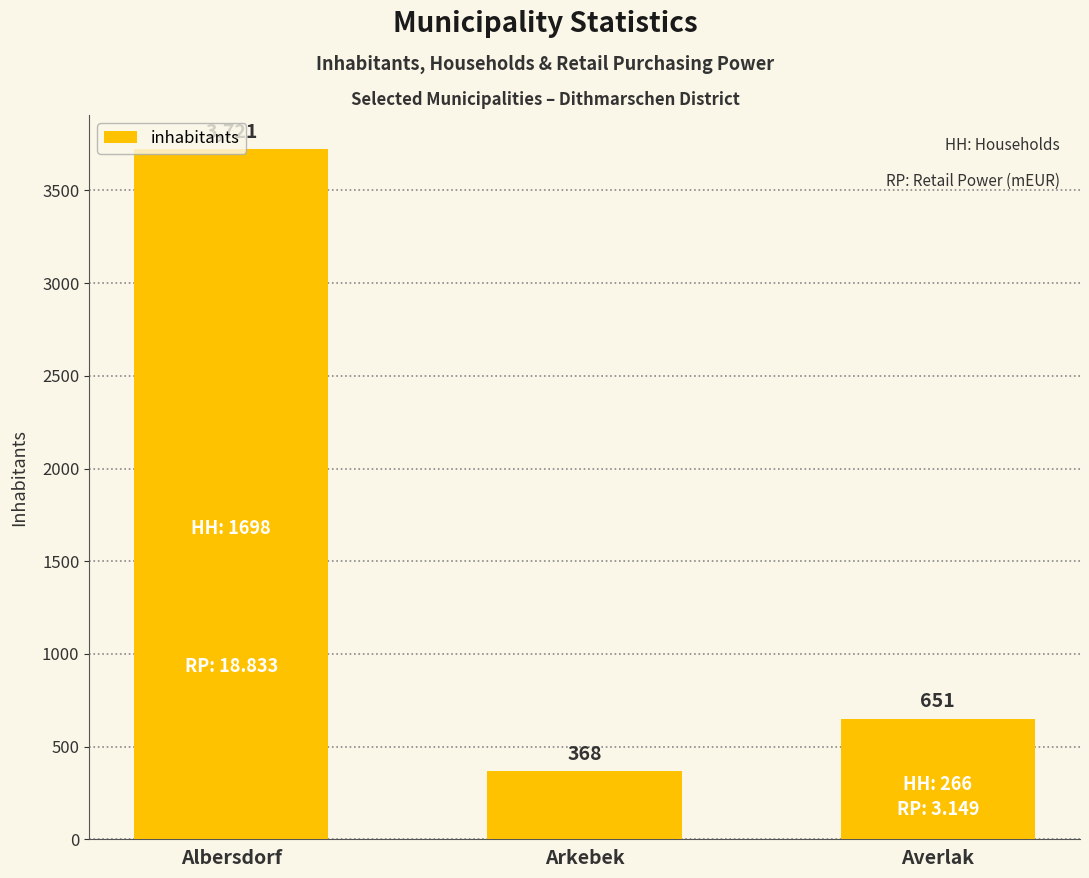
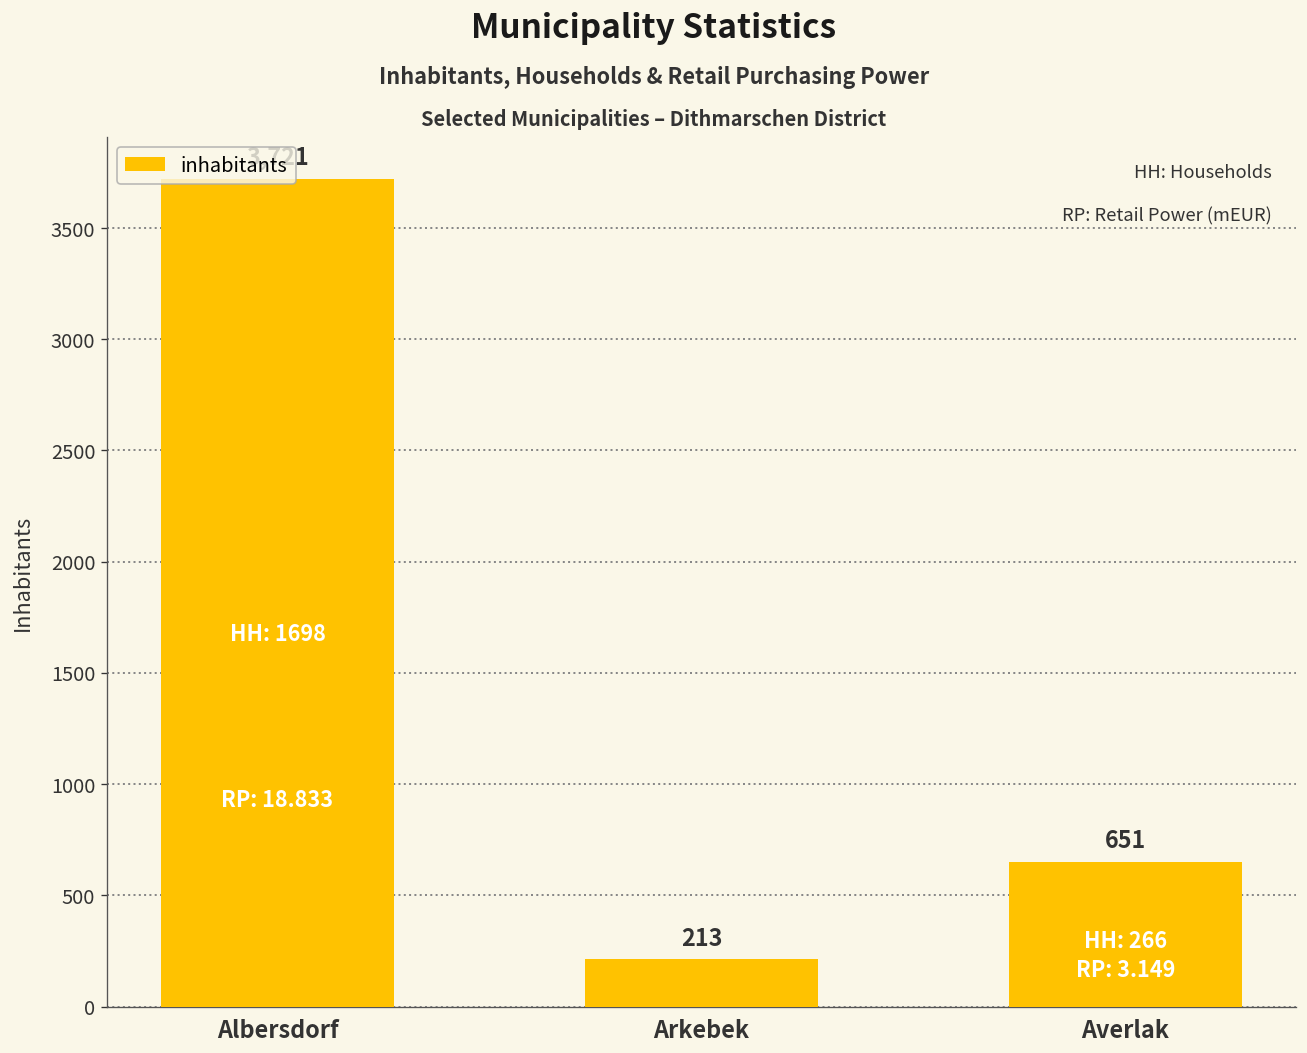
Arkebek: 368 -> 213
